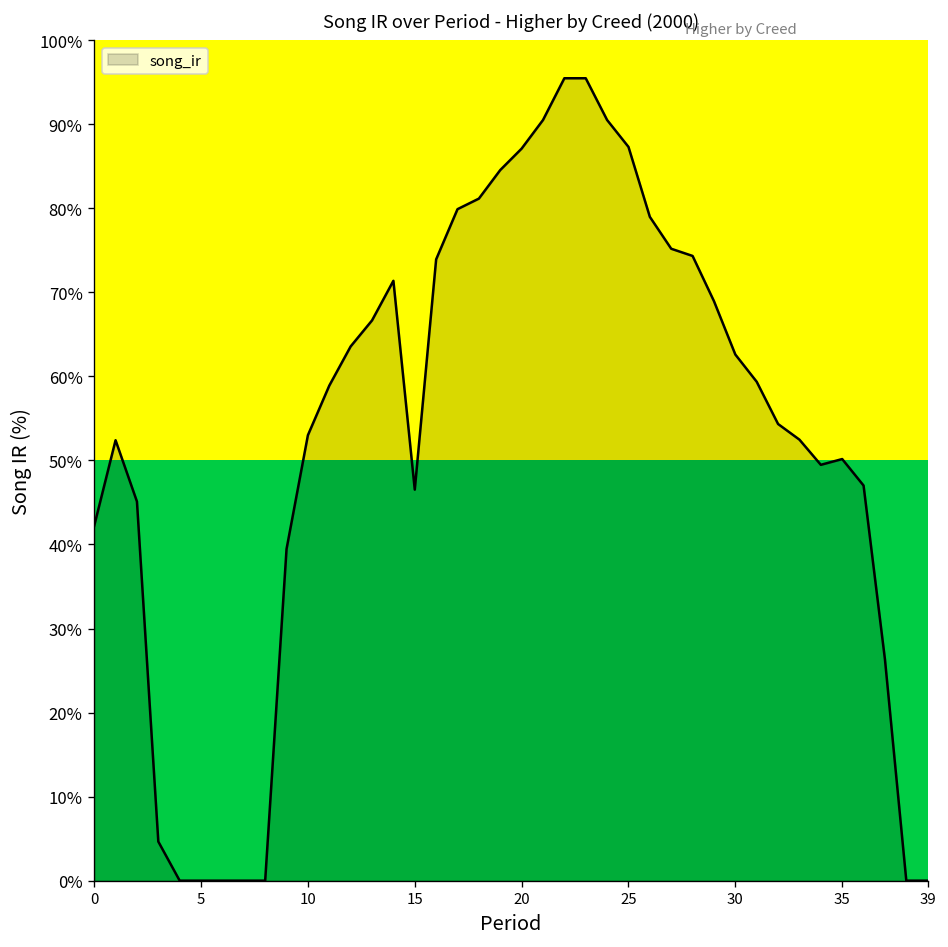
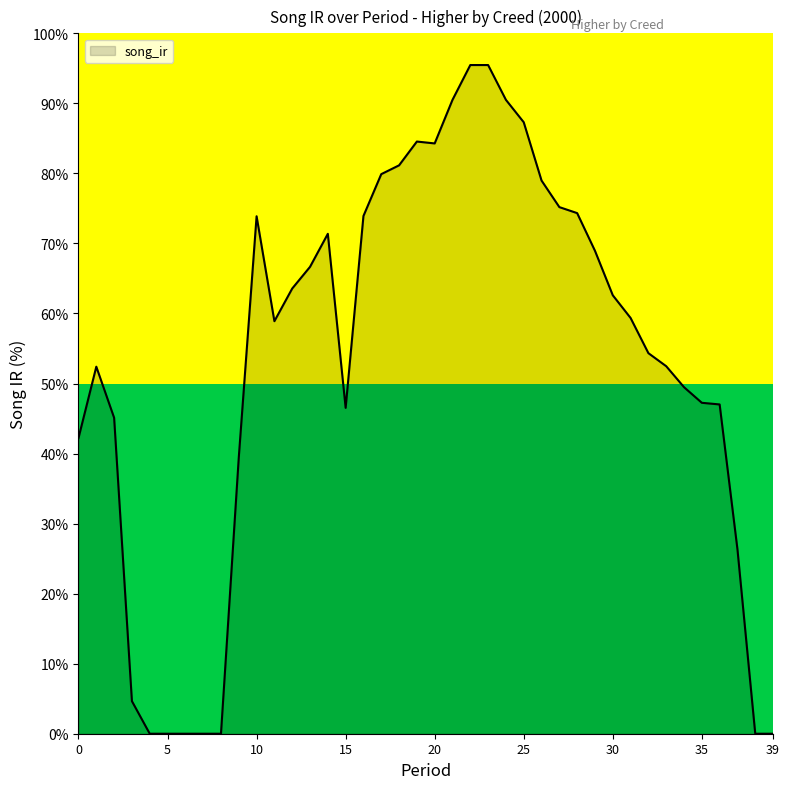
10: 53% -> 74%
20: 87% -> 84%
35: 50% -> 47%
